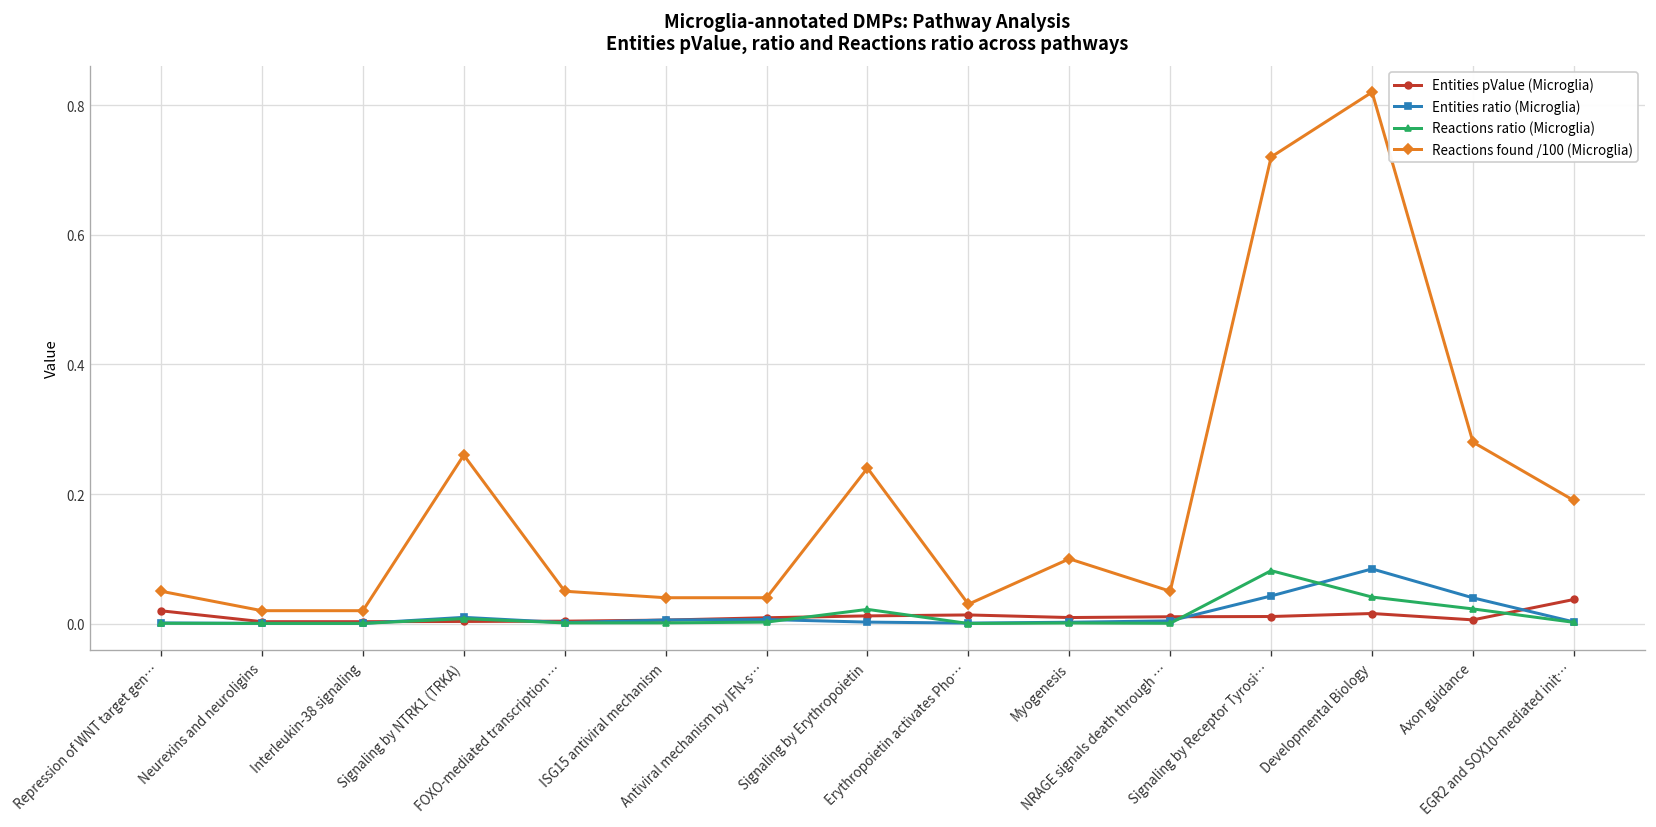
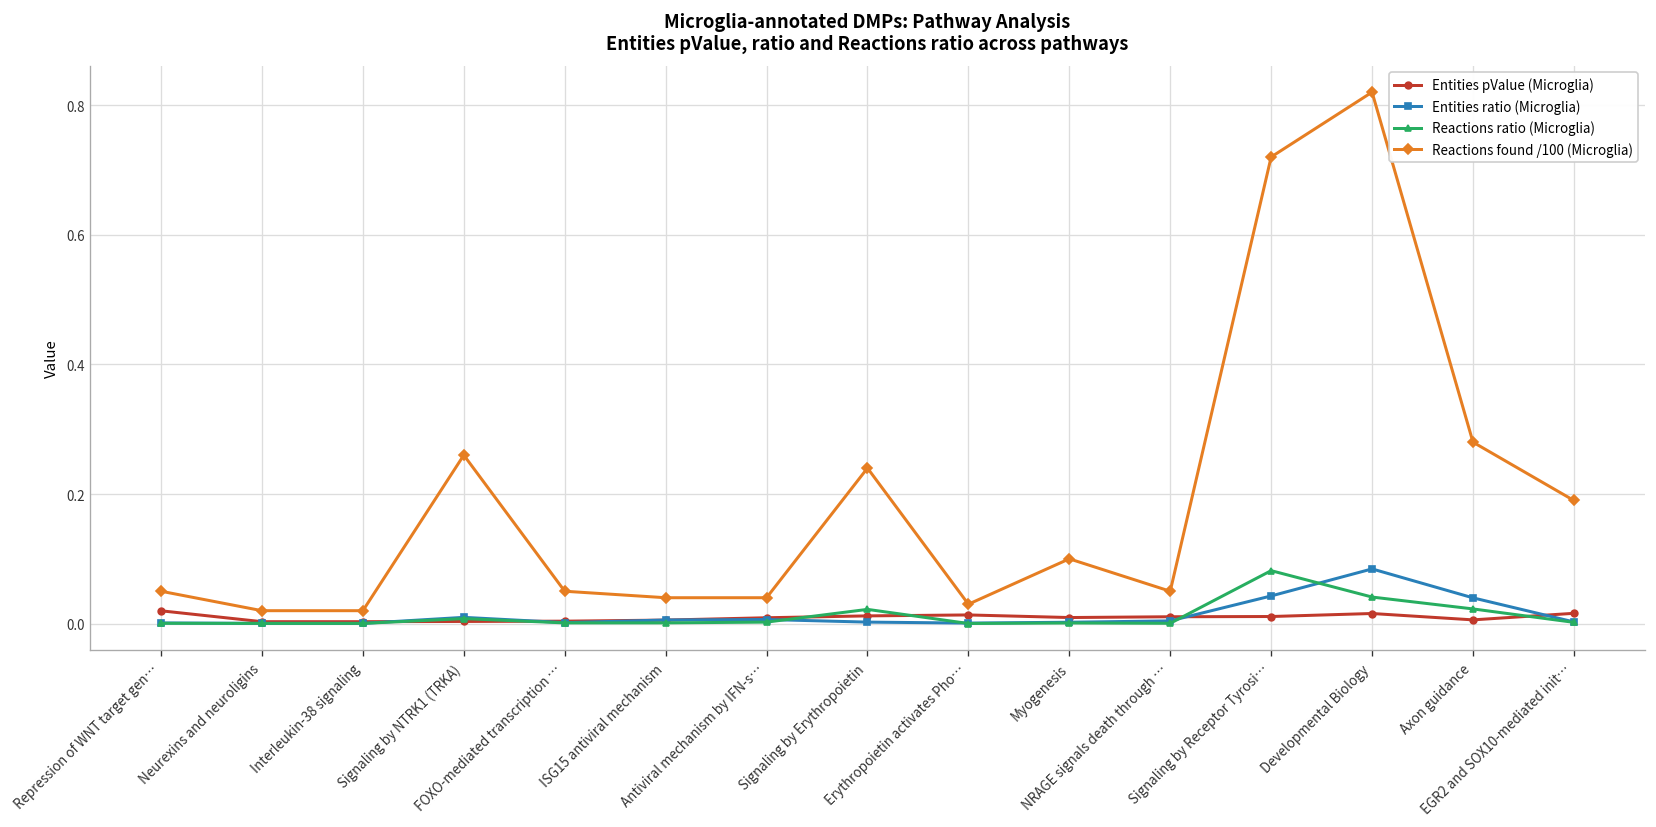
Entities pValue (Microglia), EGR2 and SOX10-mediated init…: 0.04 -> 0.02
